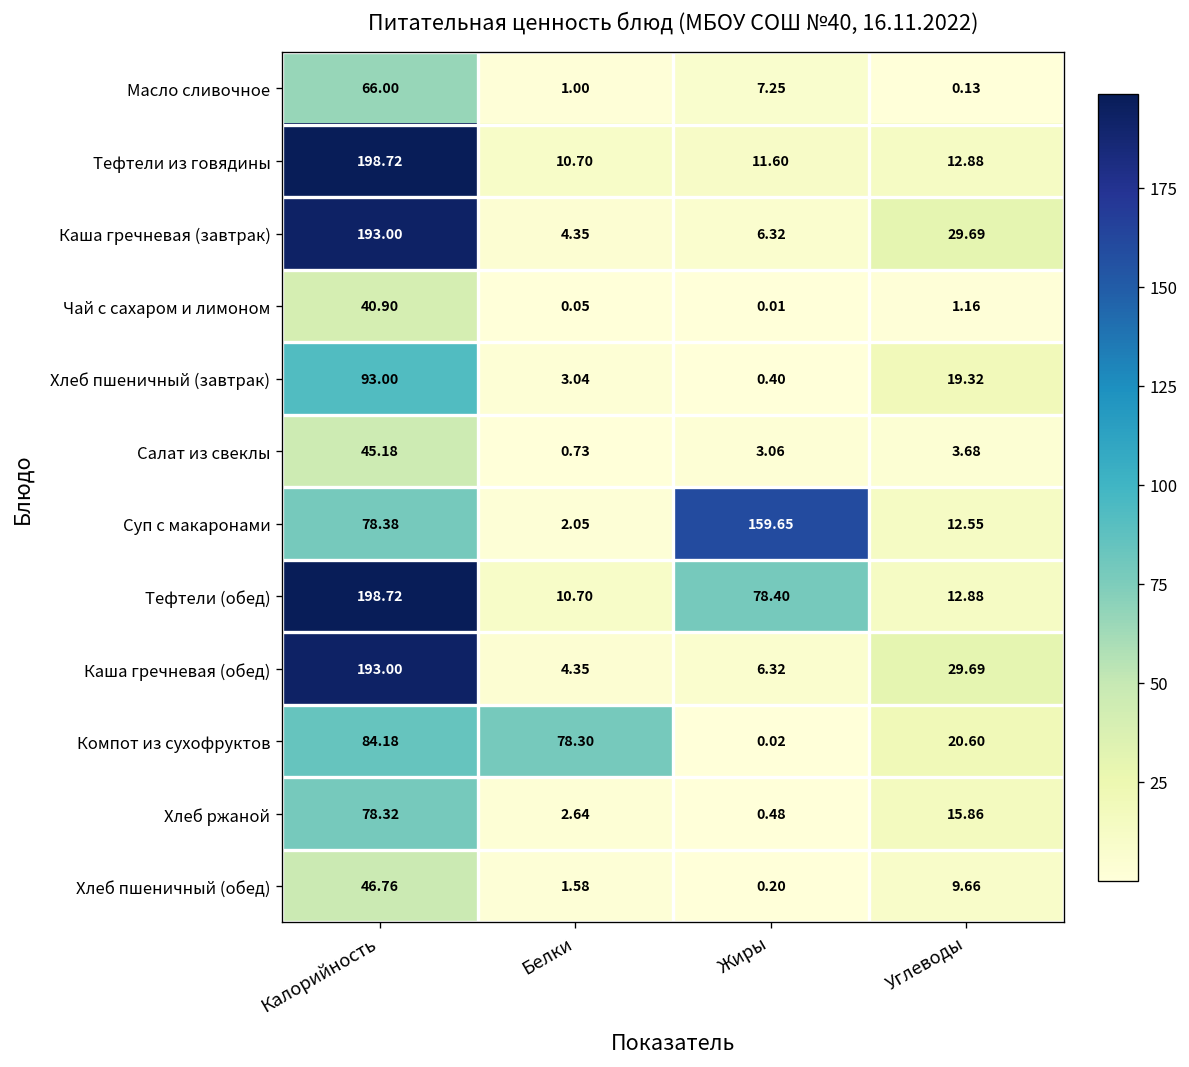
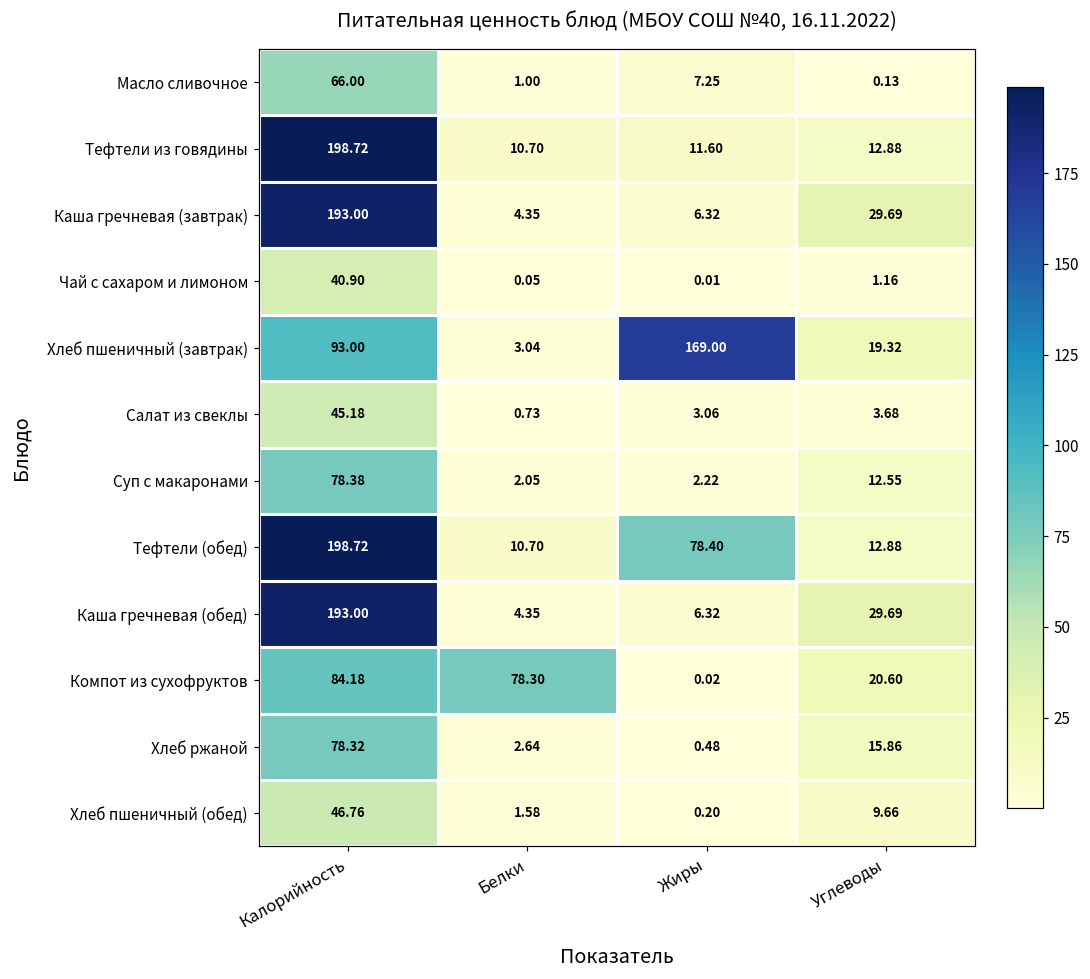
Хлеб пшеничный (завтрак), Жиры: 0.40 -> 169.00
Суп с макаронами, Жиры: 159.65 -> 2.22
